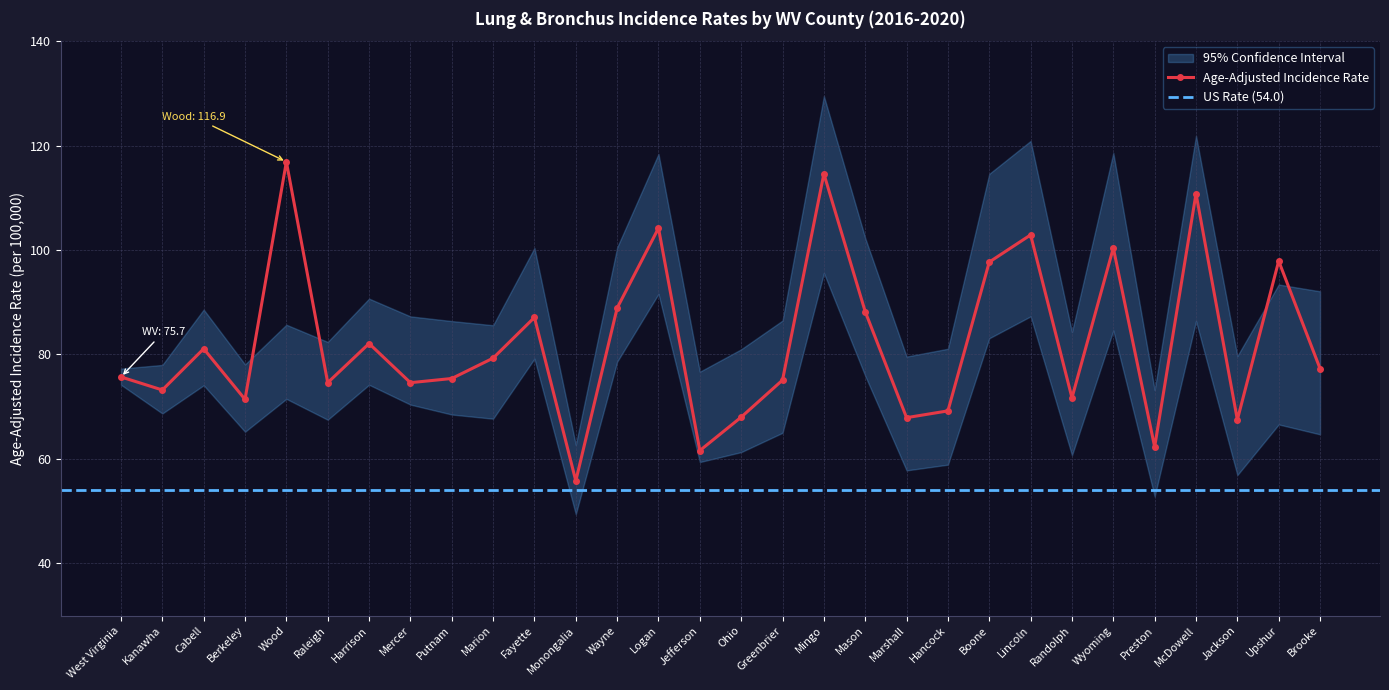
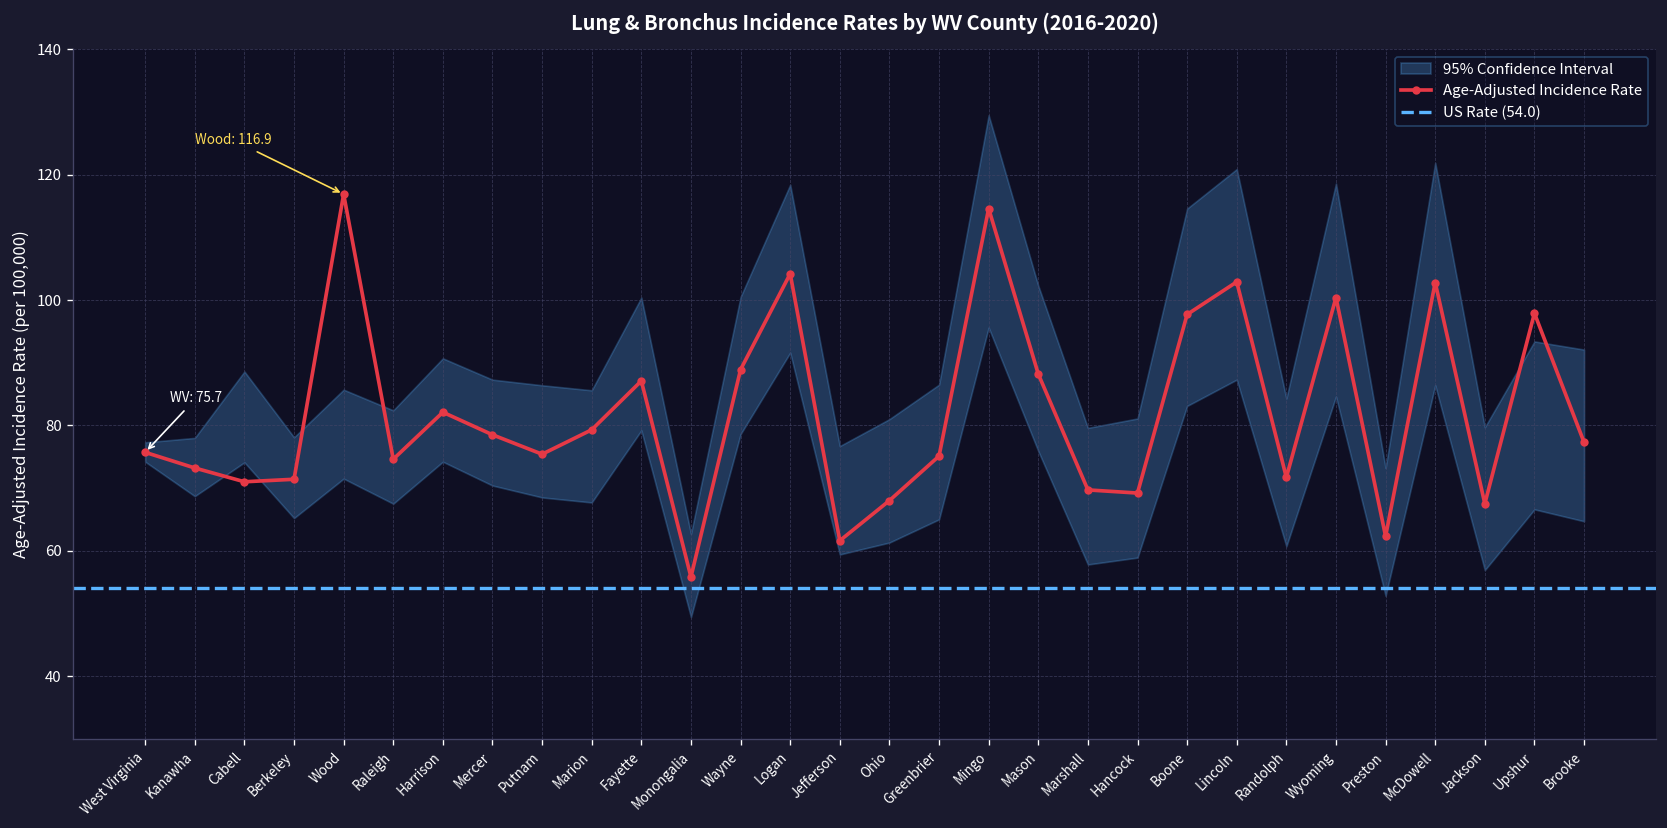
Age-Adjusted Incidence Rate, Cabell: 81 -> 71
Age-Adjusted Incidence Rate, Mercer: 75 -> 79
Age-Adjusted Incidence Rate, Marshall: 68 -> 70
Age-Adjusted Incidence Rate, McDowell: 111 -> 103
